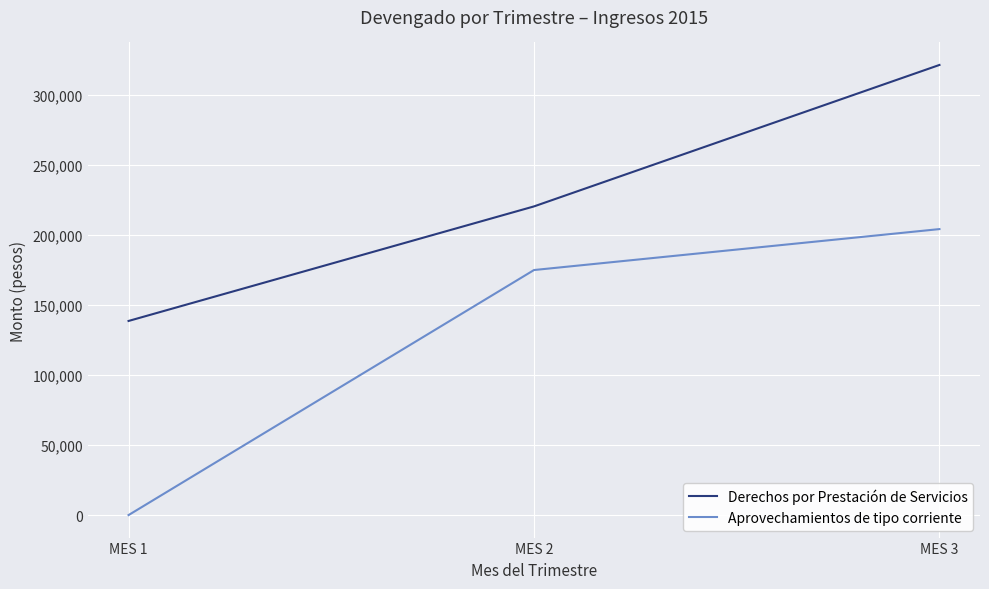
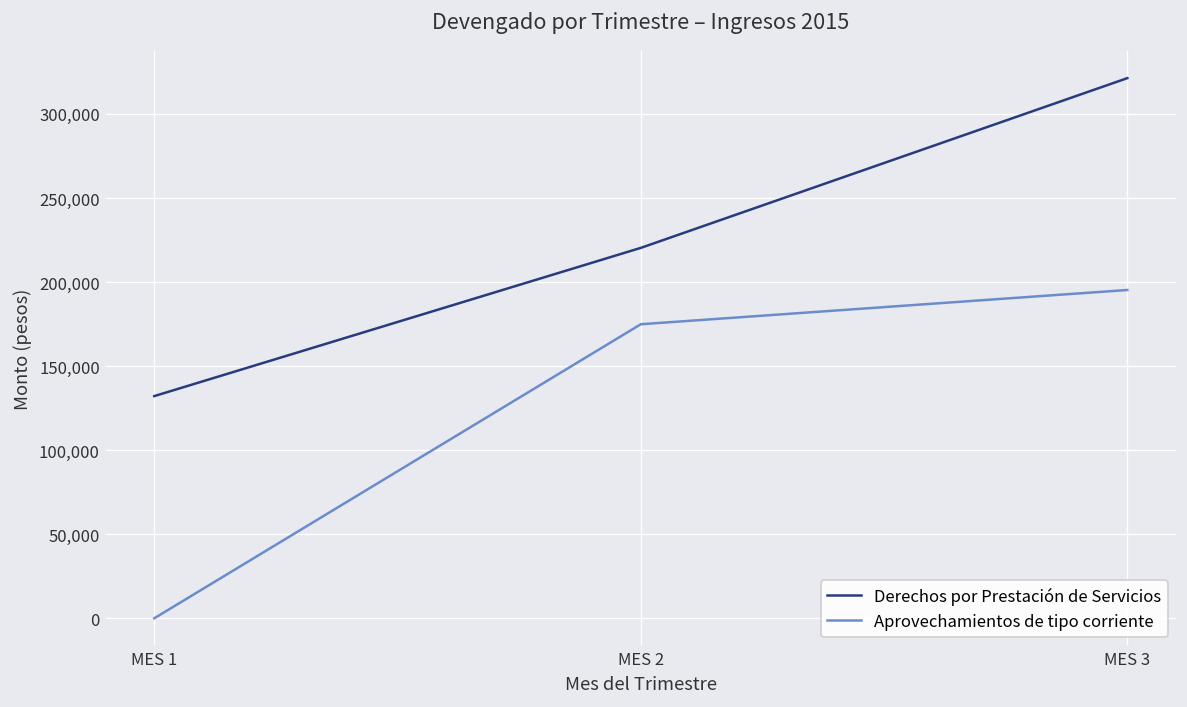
Derechos por Prestación de Servicios, MES 1: 139,000 -> 132,000
Aprovechamientos de tipo corriente, MES 3: 204,000 -> 195,000
